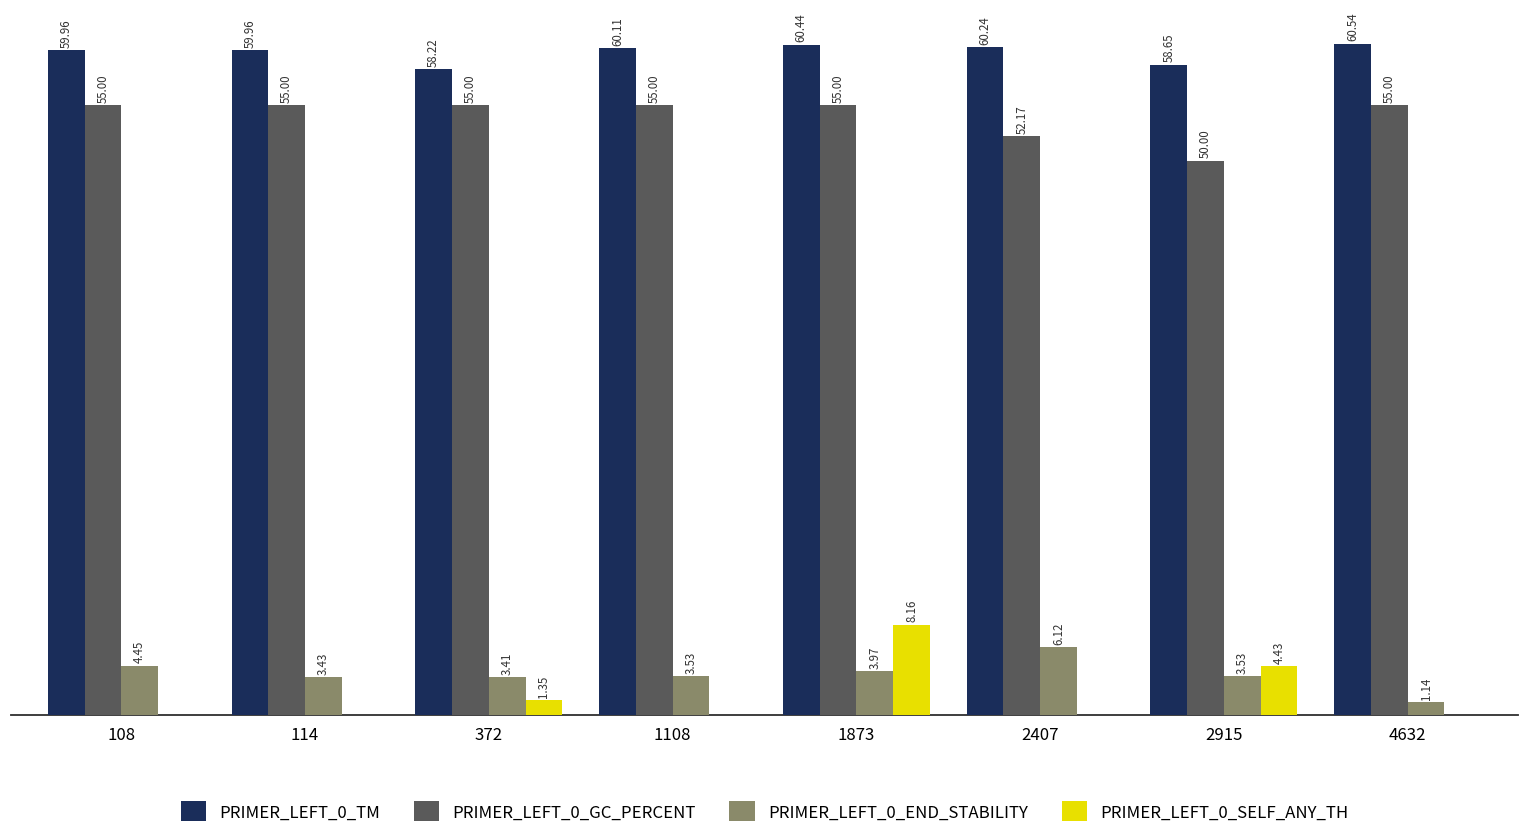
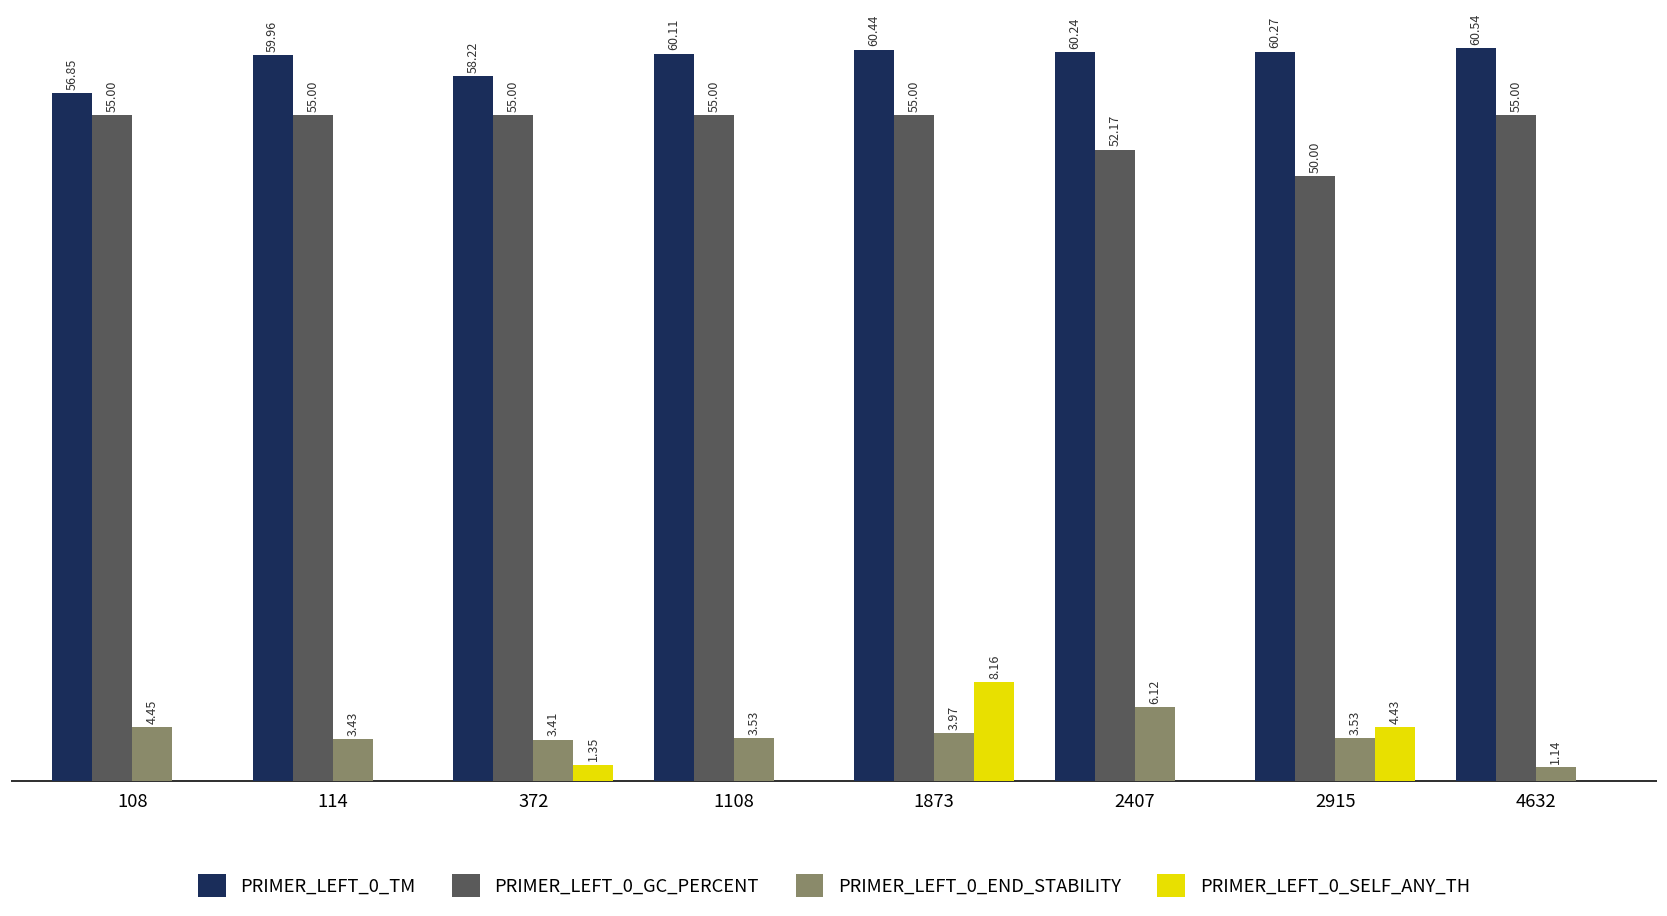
PRIMER_LEFT_0_TM, 108: 59.96 -> 56.85
PRIMER_LEFT_0_TM, 2915: 58.65 -> 60.27
